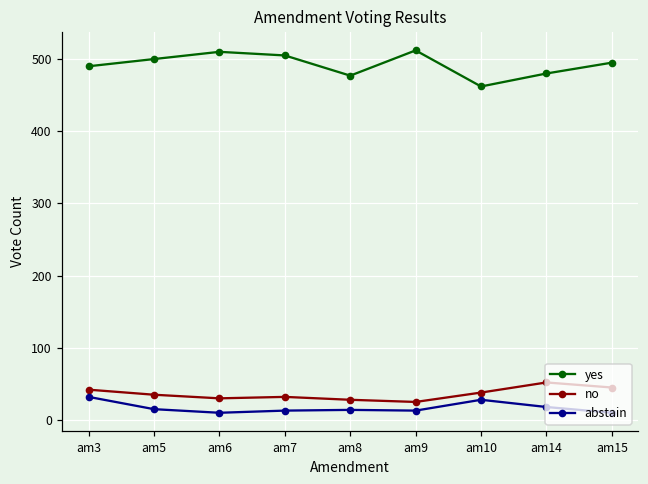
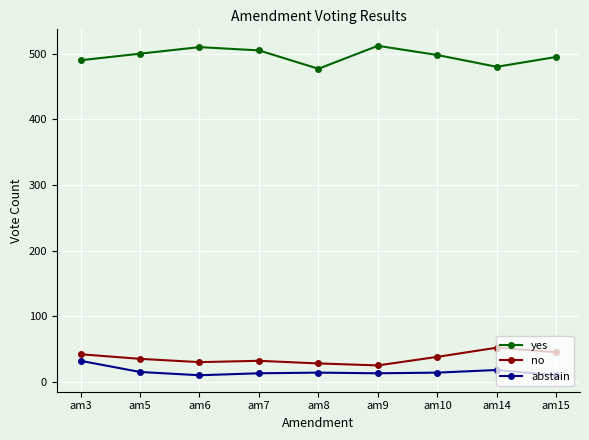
yes, am10: 460 -> 500
abstain, am10: 30 -> 10
